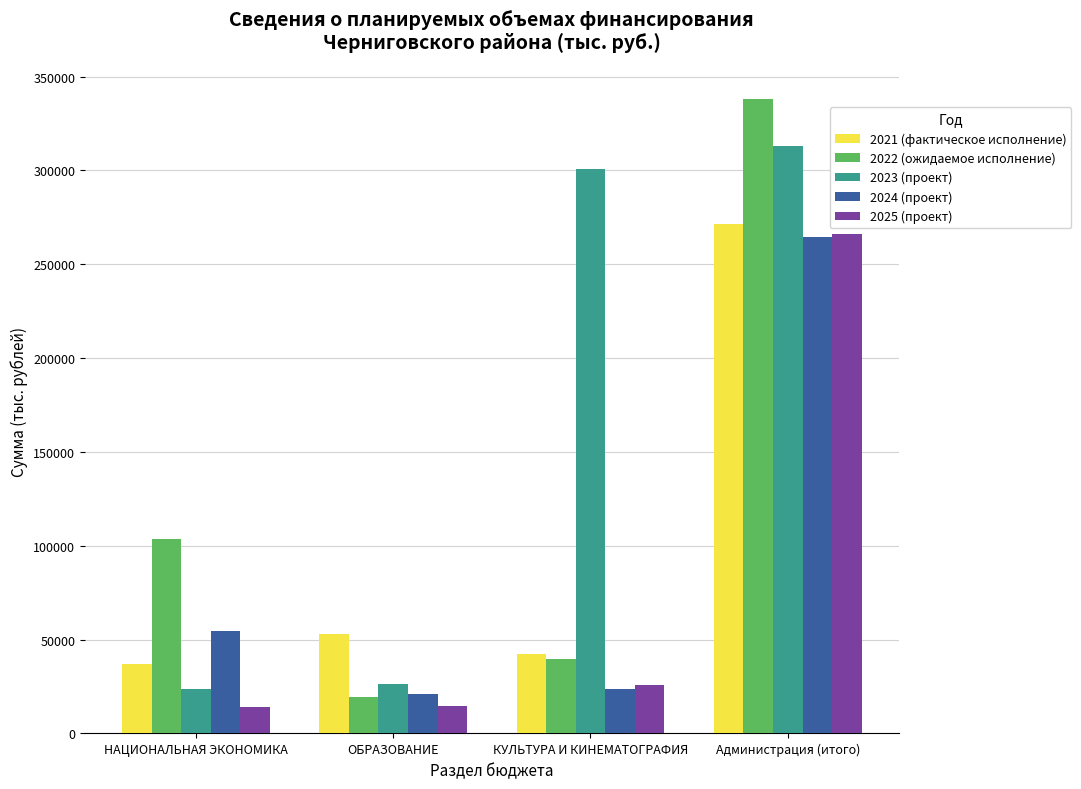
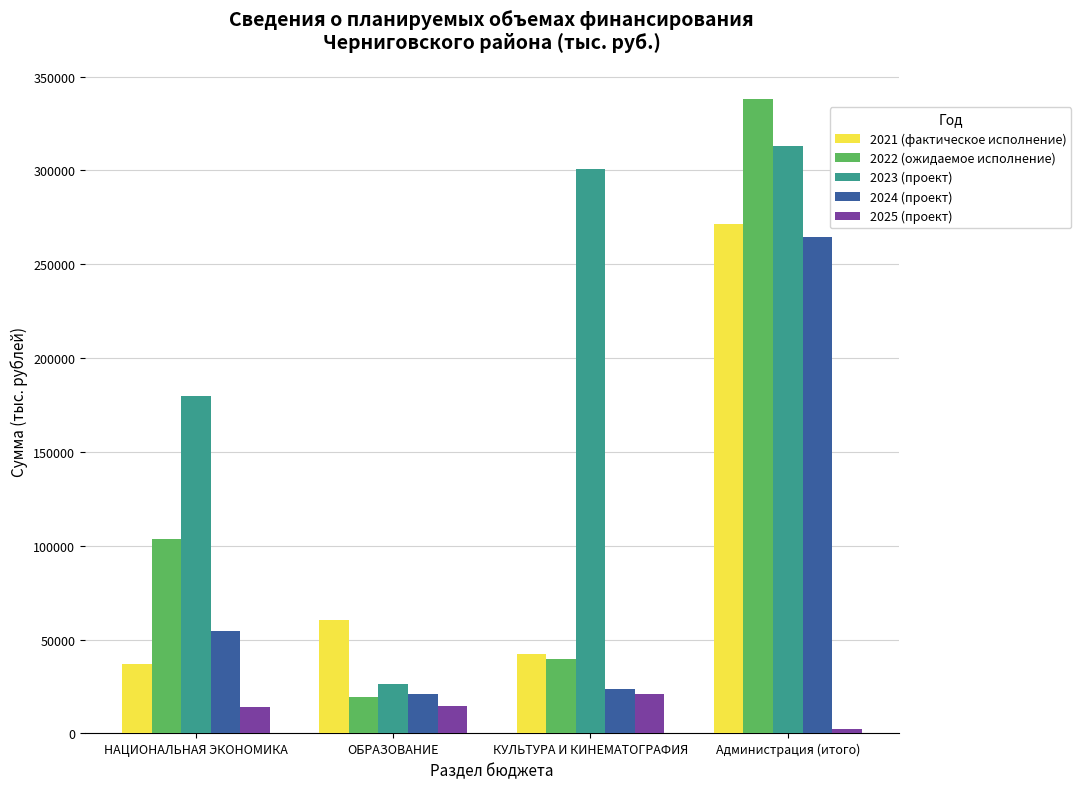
2023 (проект), НАЦИОНАЛЬНАЯ ЭКОНОМИКА: 23000 -> 180000
2021 (фактическое исполнение), ОБРАЗОВАНИЕ: 53000 -> 61000
2025 (проект), КУЛЬТУРА И КИНЕМАТОГРАФИЯ: 26000 -> 21000
2025 (проект), Администрация (итого): 266000 -> 2000
